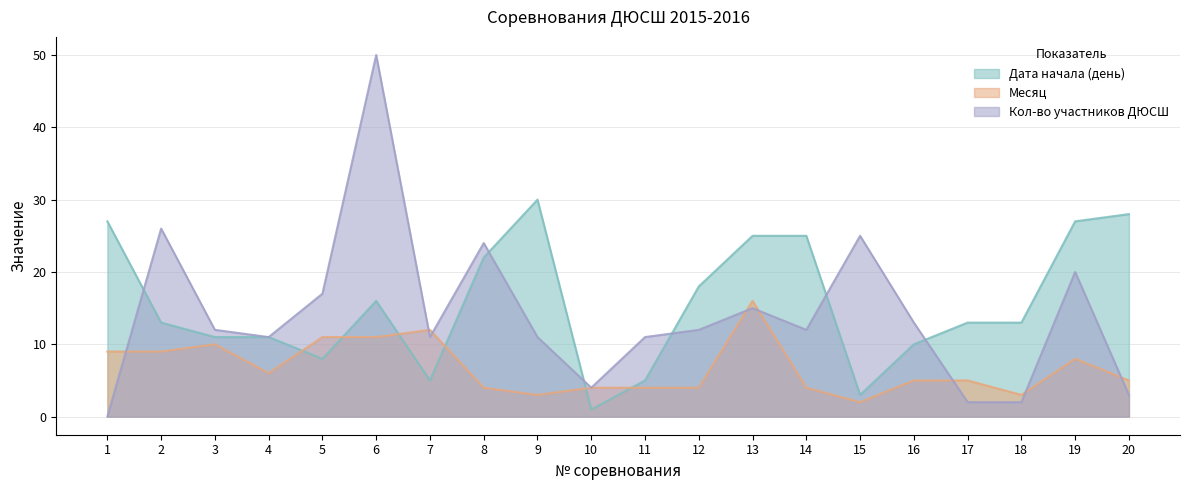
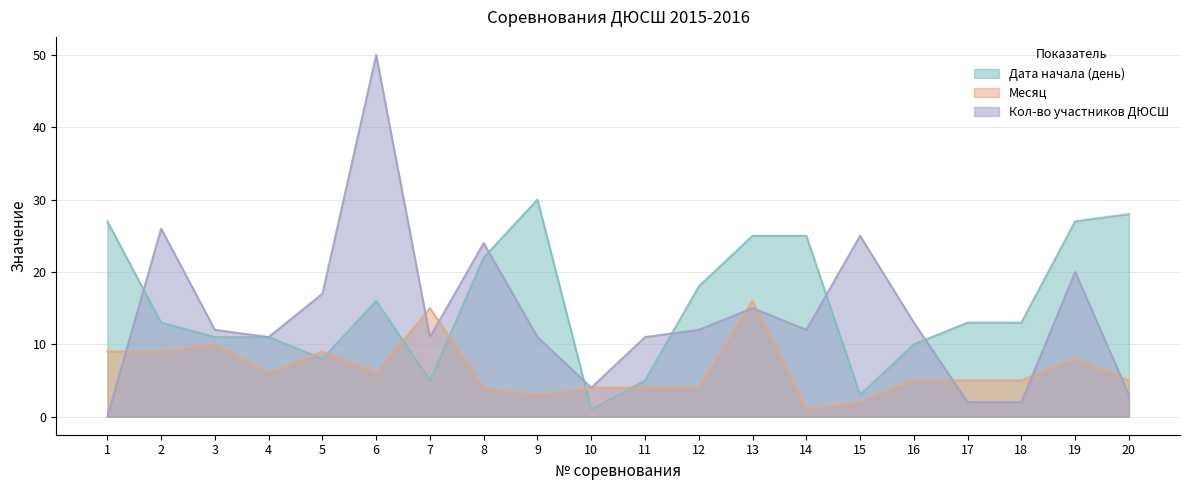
Месяц, 5: 11 -> 9
Месяц, 6: 11 -> 6
Месяц, 7: 12 -> 15
Месяц, 14: 4 -> 1
Месяц, 18: 3 -> 5
